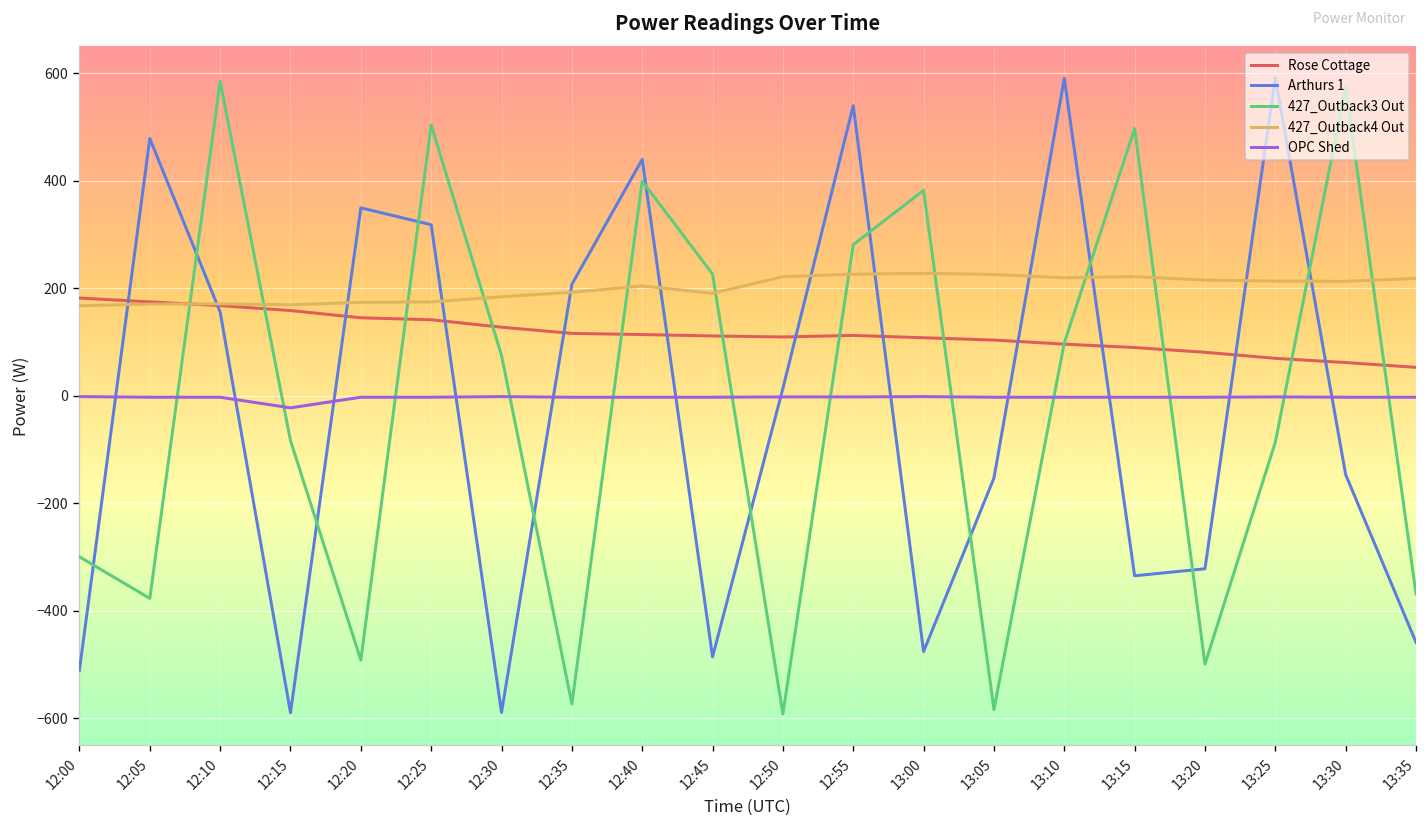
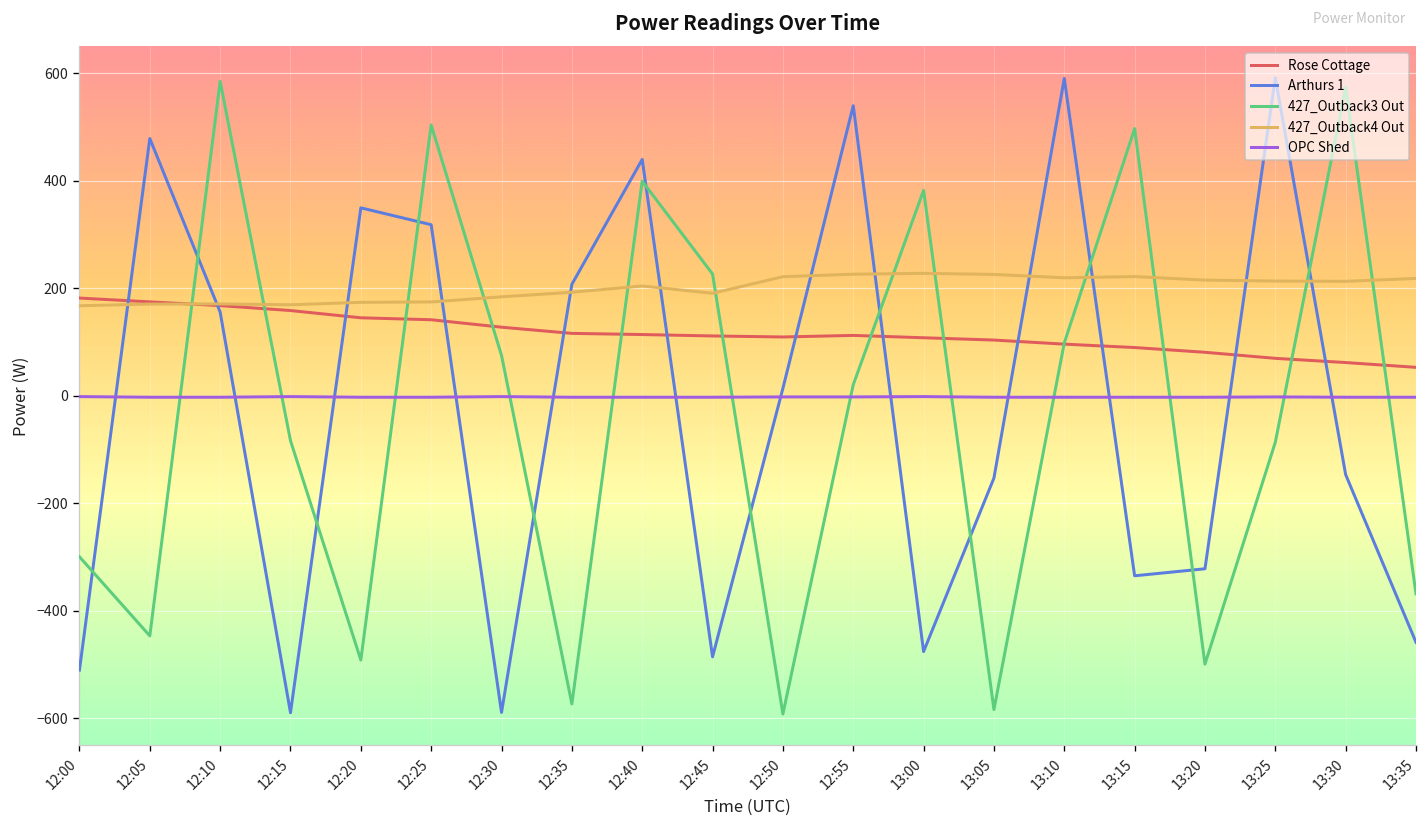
427_Outback3 Out, 12:05: -380 -> -450
OPC Shed, 12:15: -20 -> 0
427_Outback3 Out, 12:55: 280 -> 20
